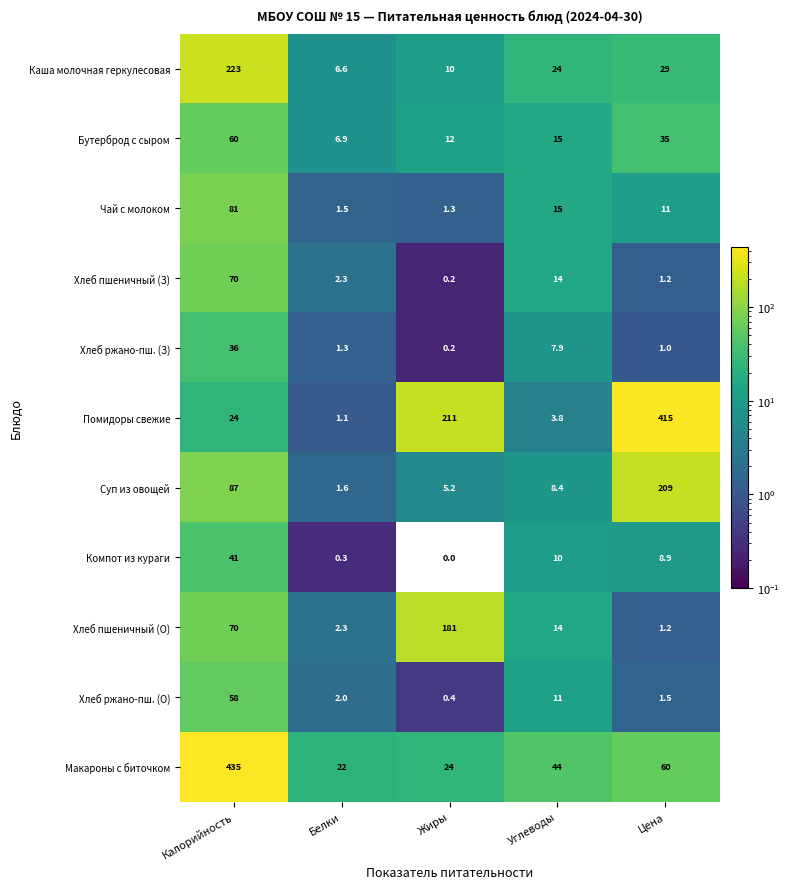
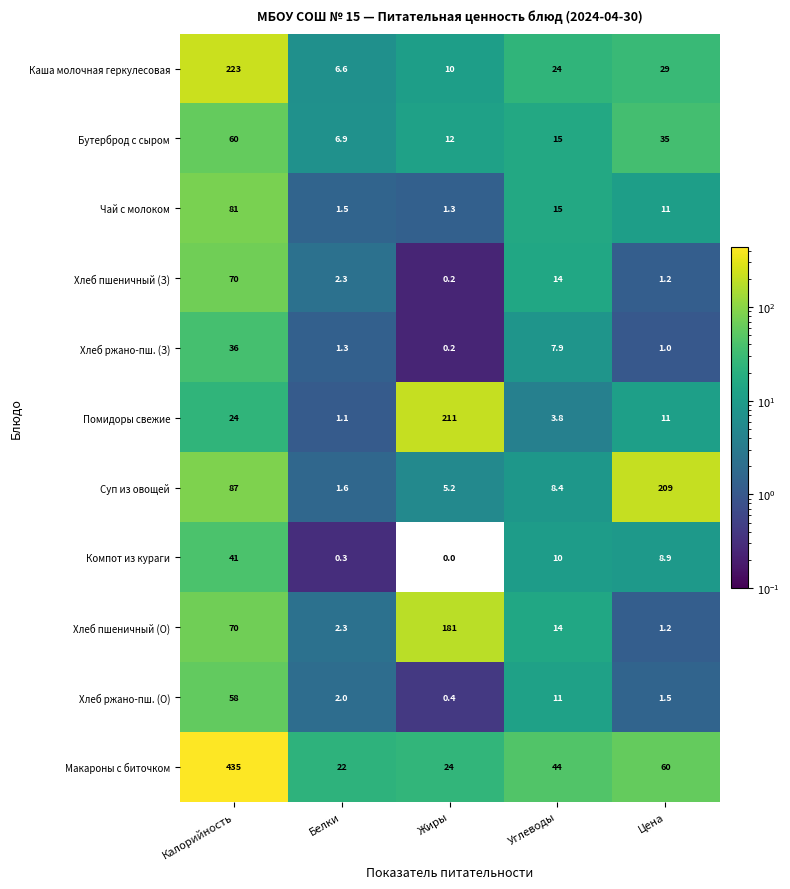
Помидоры свежие, Цена: 415 -> 11
